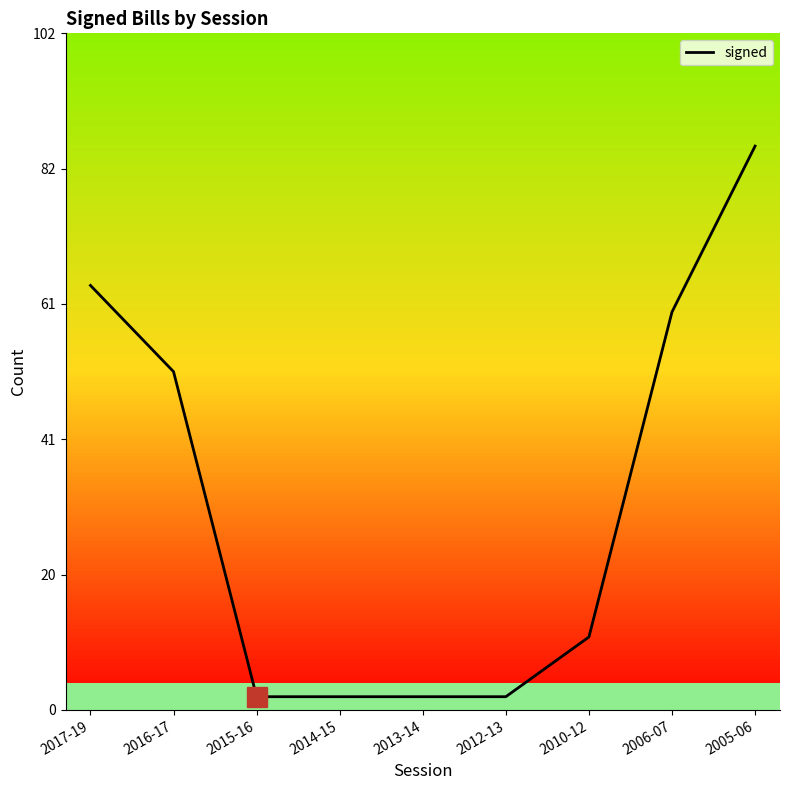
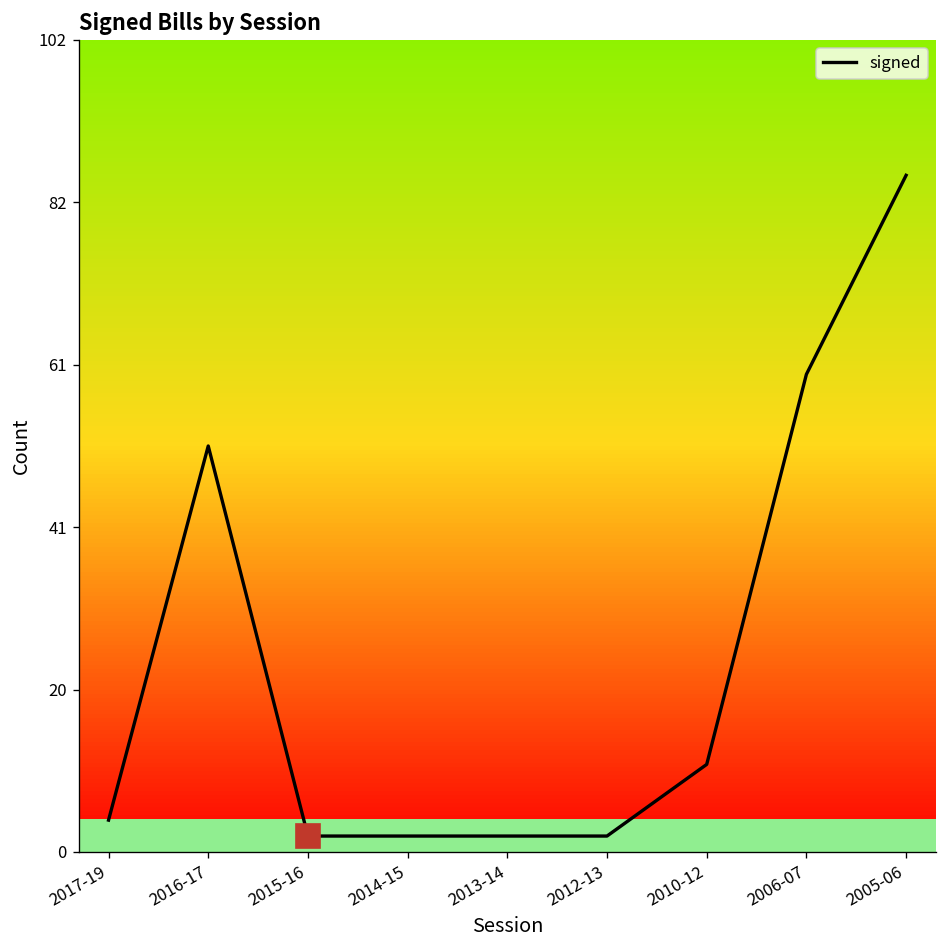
signed, 2017-19: 64 -> 4
